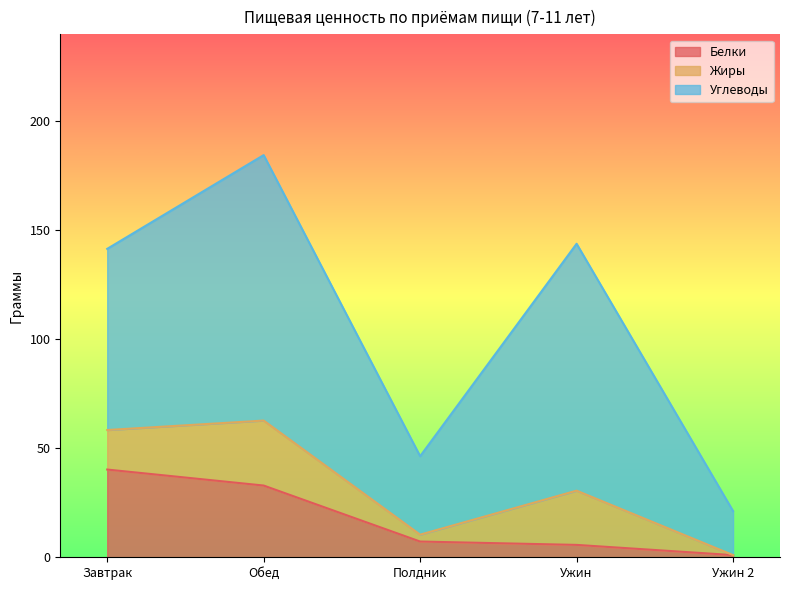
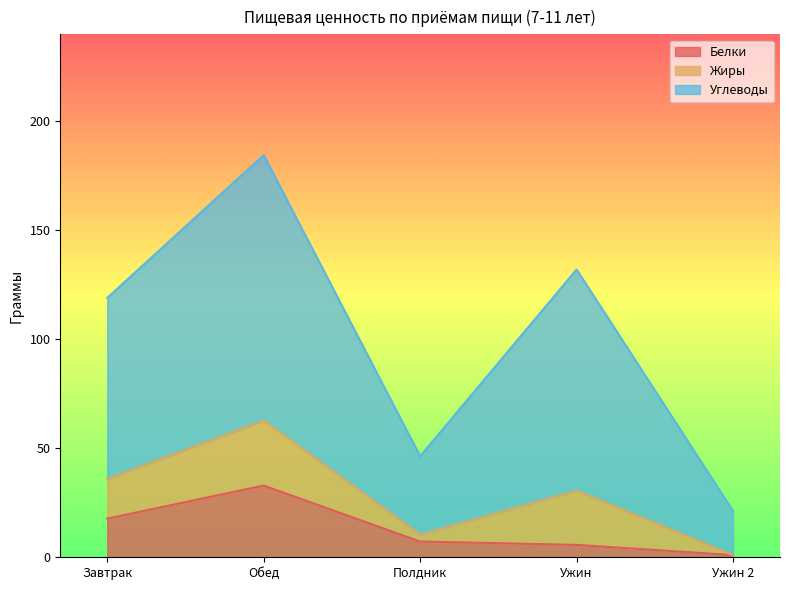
Белки, Завтрак: 40 -> 18
Углеводы, Ужин: 113 -> 101
